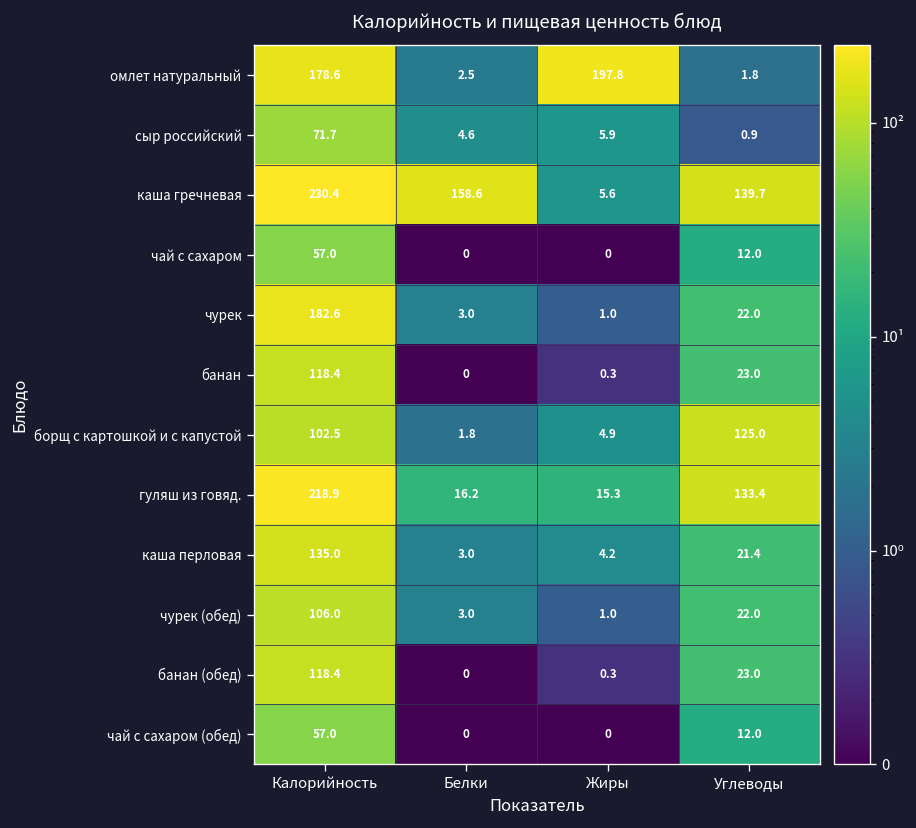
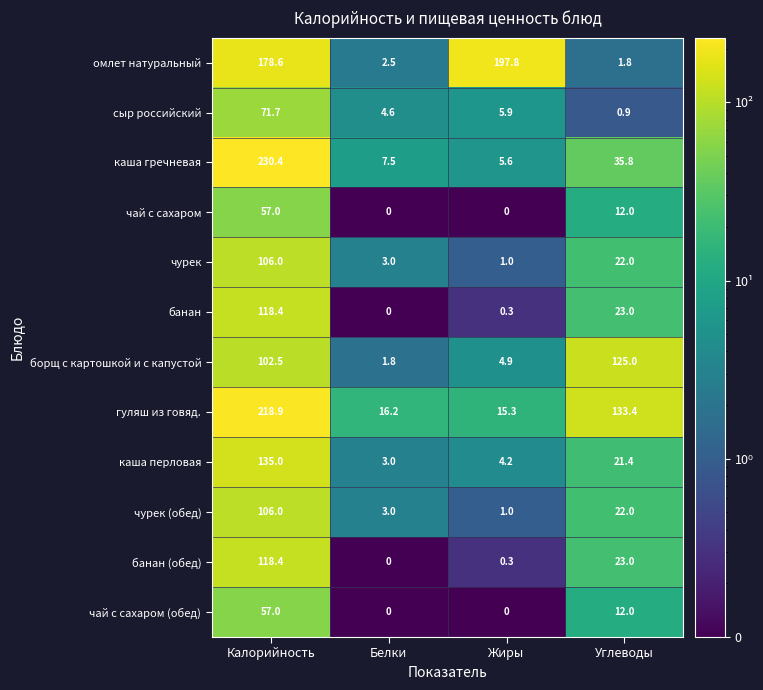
каша гречневая, Белки: 158.6 -> 7.5
каша гречневая, Углеводы: 139.7 -> 35.8
чурек, Калорийность: 182.6 -> 106.0
